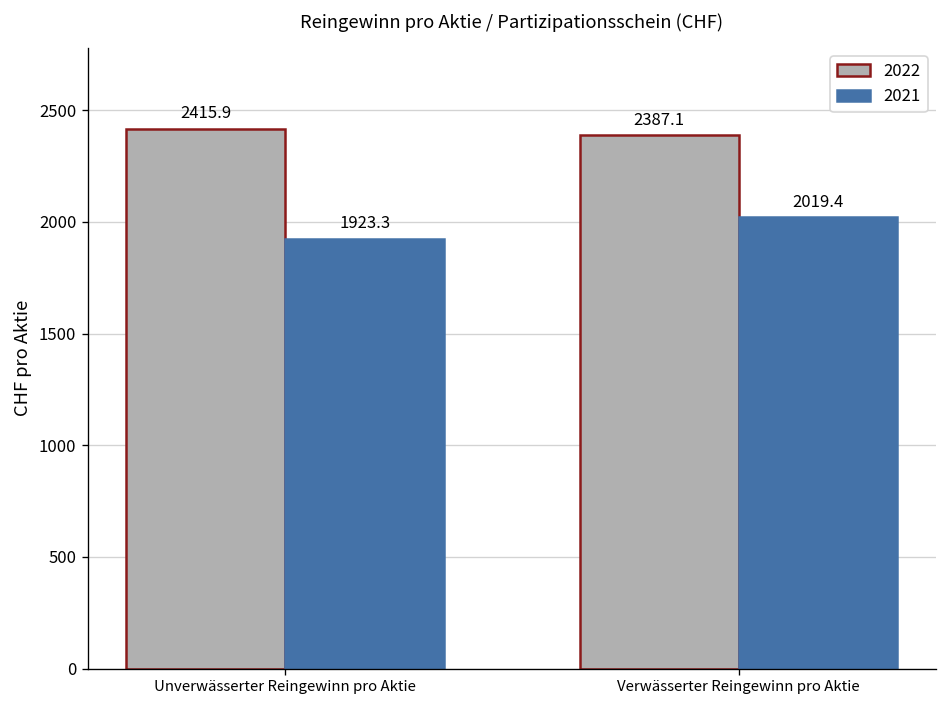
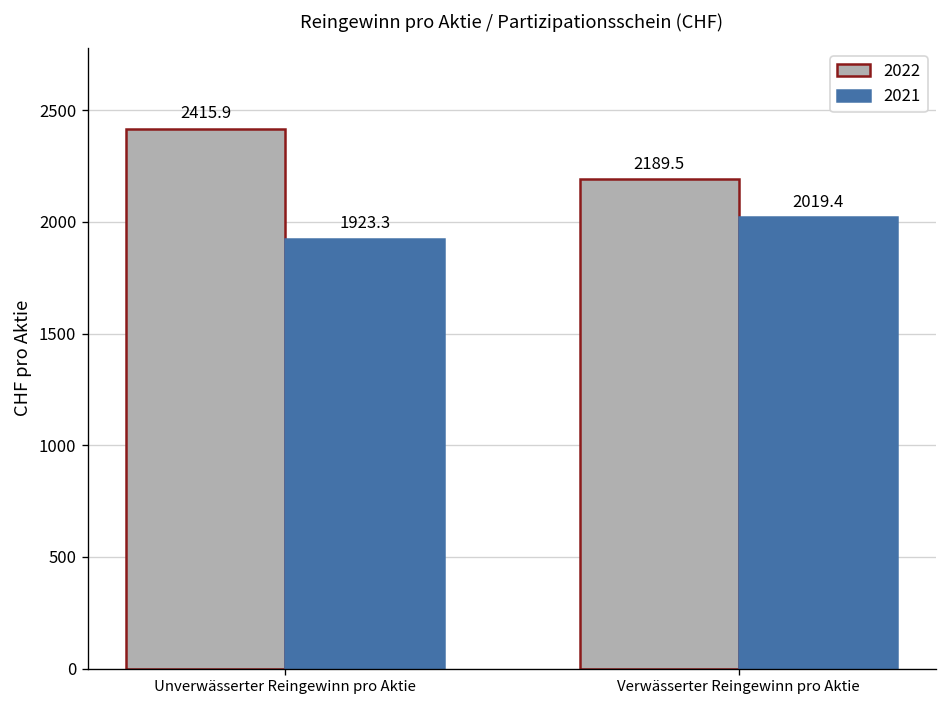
2022, Verwässerter Reingewinn pro Aktie: 2387.1 -> 2189.5
